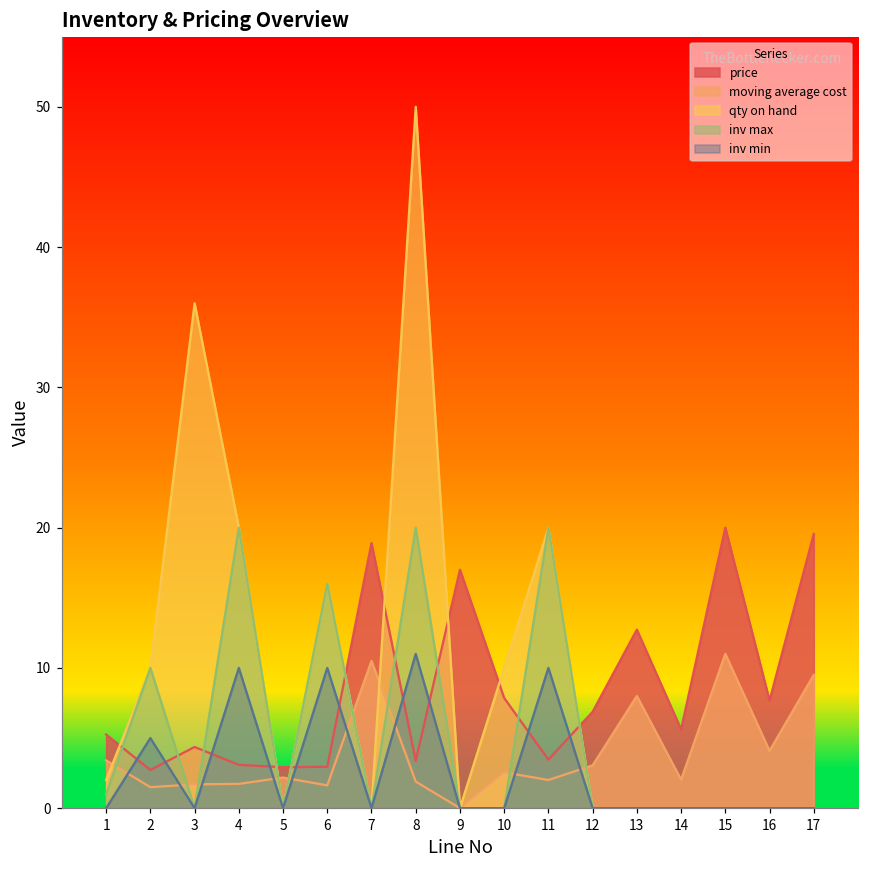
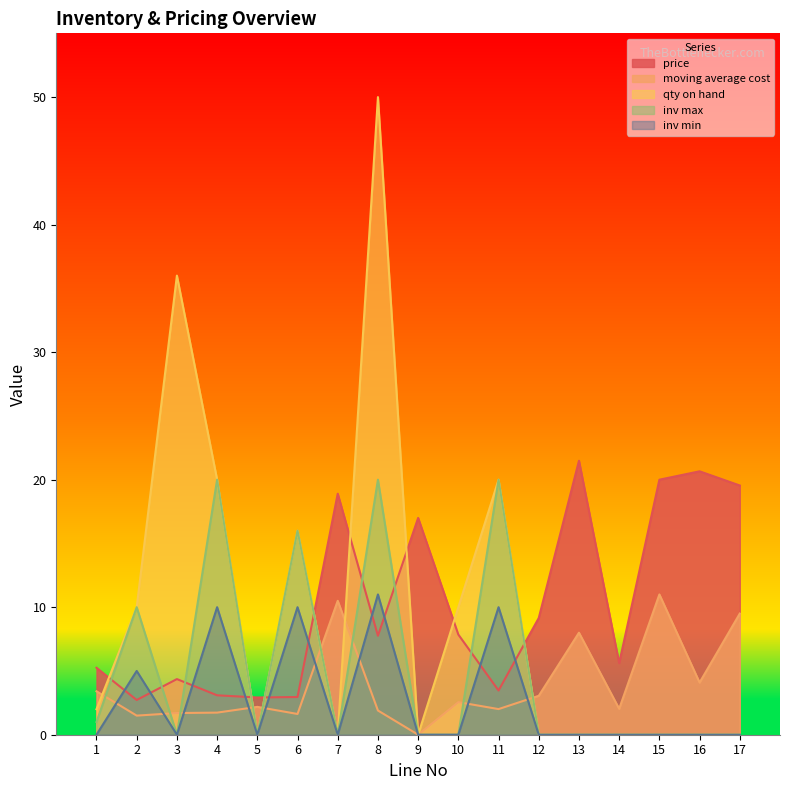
price, 8: 3.4 -> 7.8
price, 12: 6.9 -> 9.2
price, 13: 12.7 -> 21.5
price, 16: 7.7 -> 20.7
